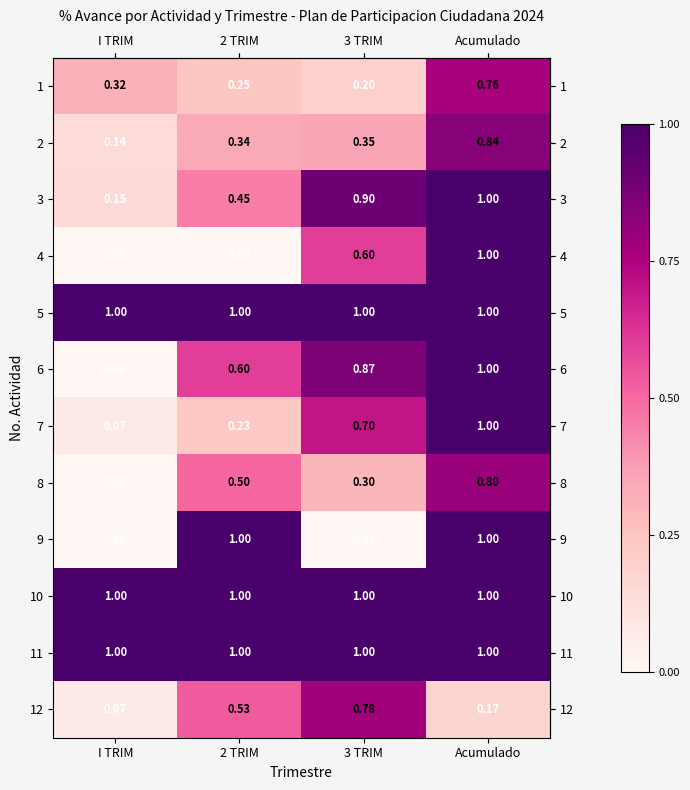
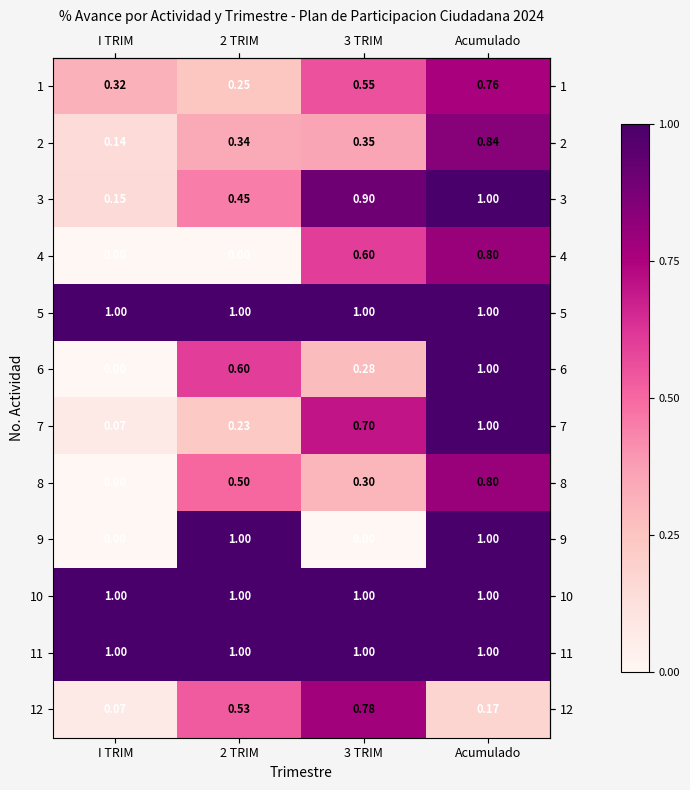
1, 3 TRIM: 0.20 -> 0.55
4, Acumulado: 1.00 -> 0.80
6, 3 TRIM: 0.87 -> 0.28
